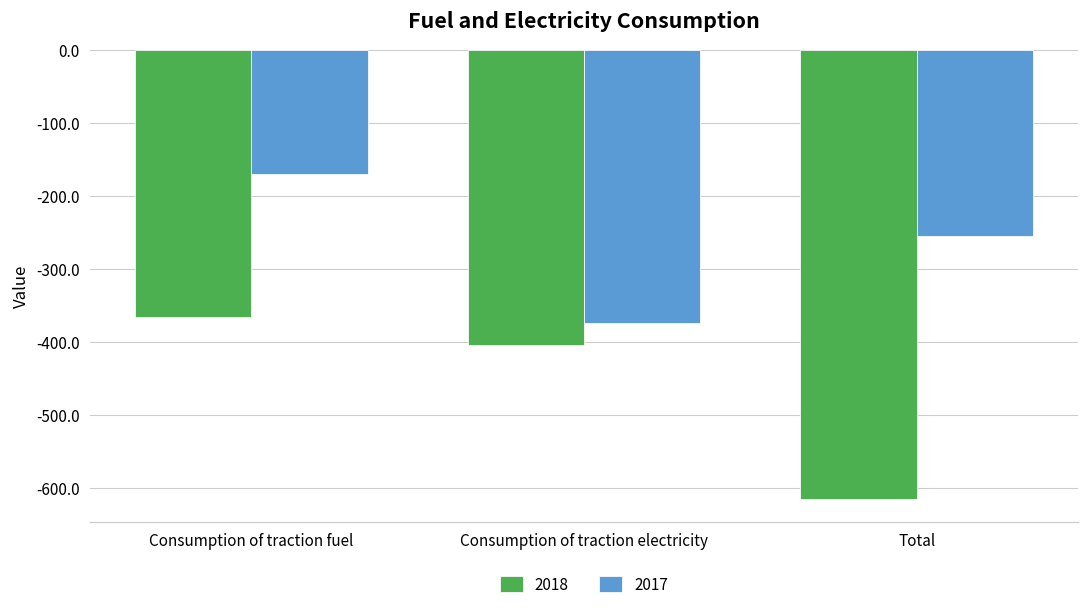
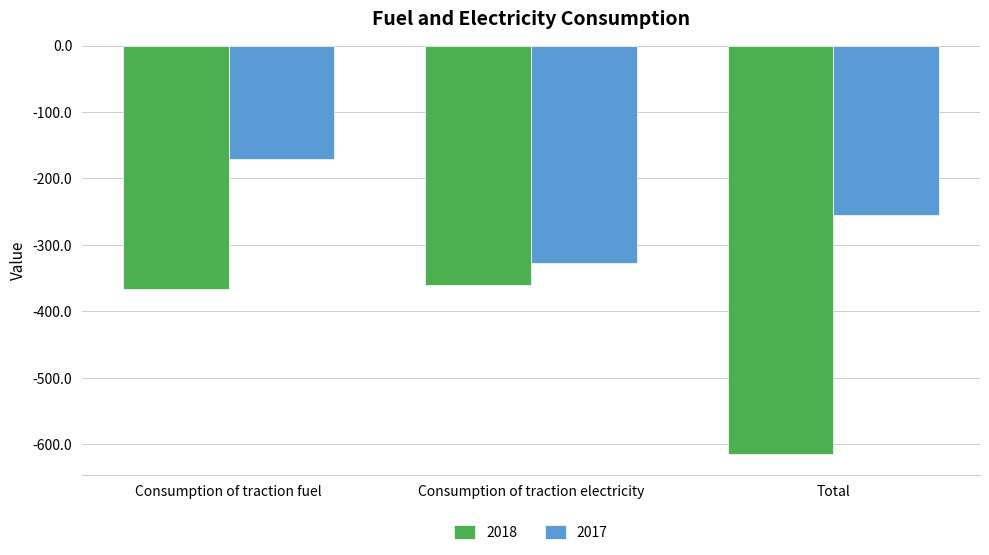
2018, Consumption of traction electricity: -400 -> -360
2017, Consumption of traction electricity: -370 -> -330
